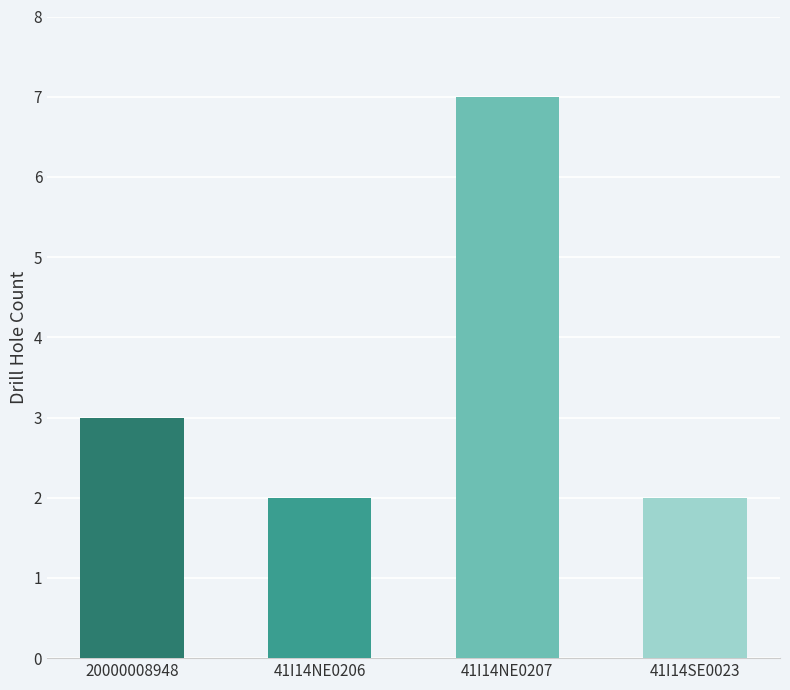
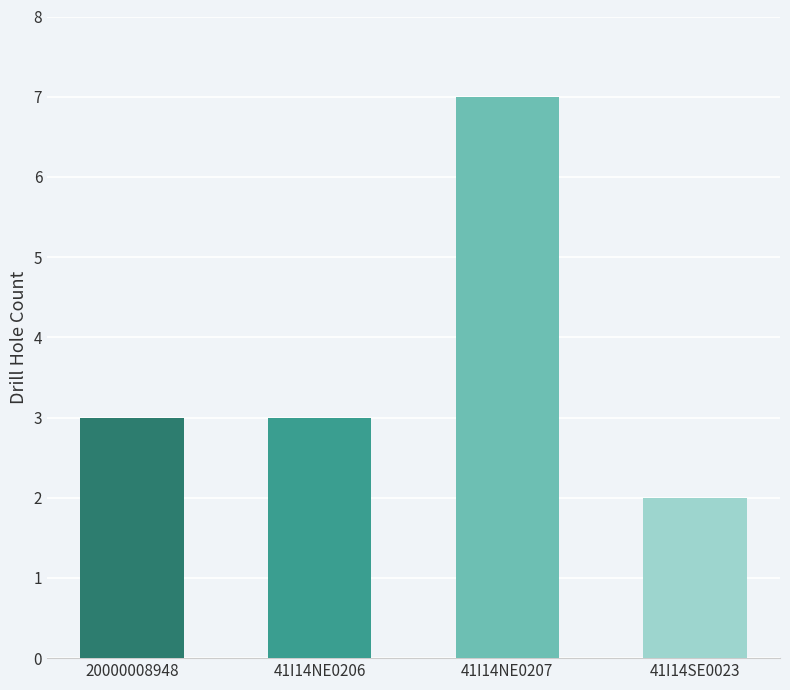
41I14NE0206: 2 -> 3
